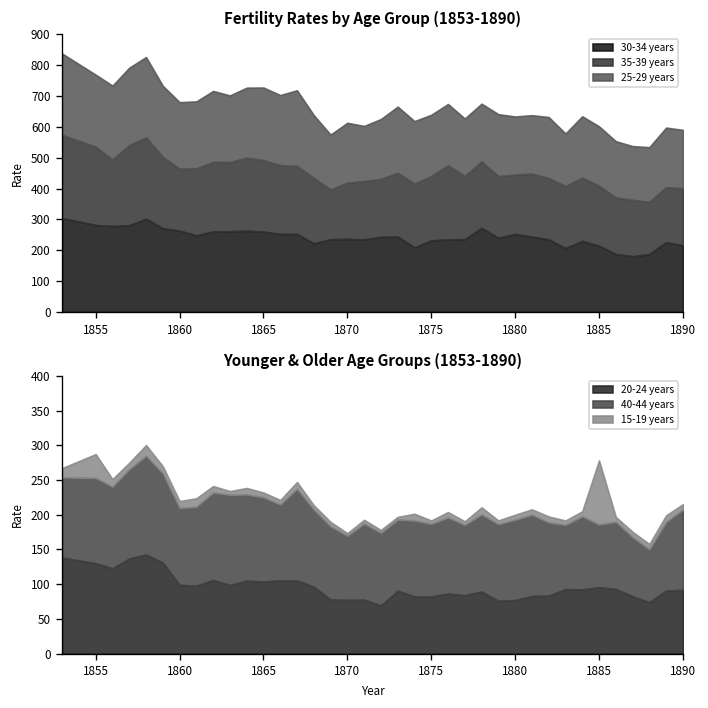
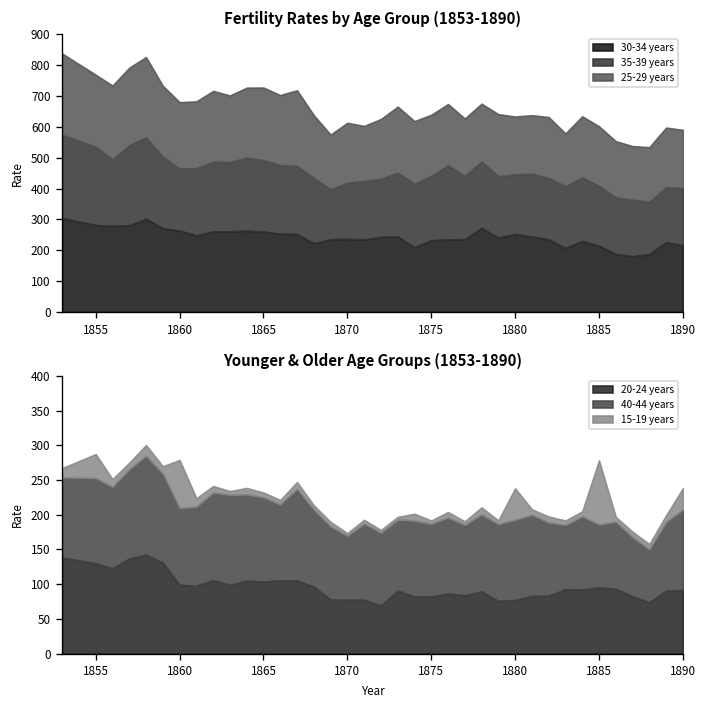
Younger & Older Age Groups (1853-1890), 15-19 years, 1860: 10 -> 70
Younger & Older Age Groups (1853-1890), 15-19 years, 1880: 10 -> 50
Younger & Older Age Groups (1853-1890), 15-19 years, 1890: 10 -> 30
